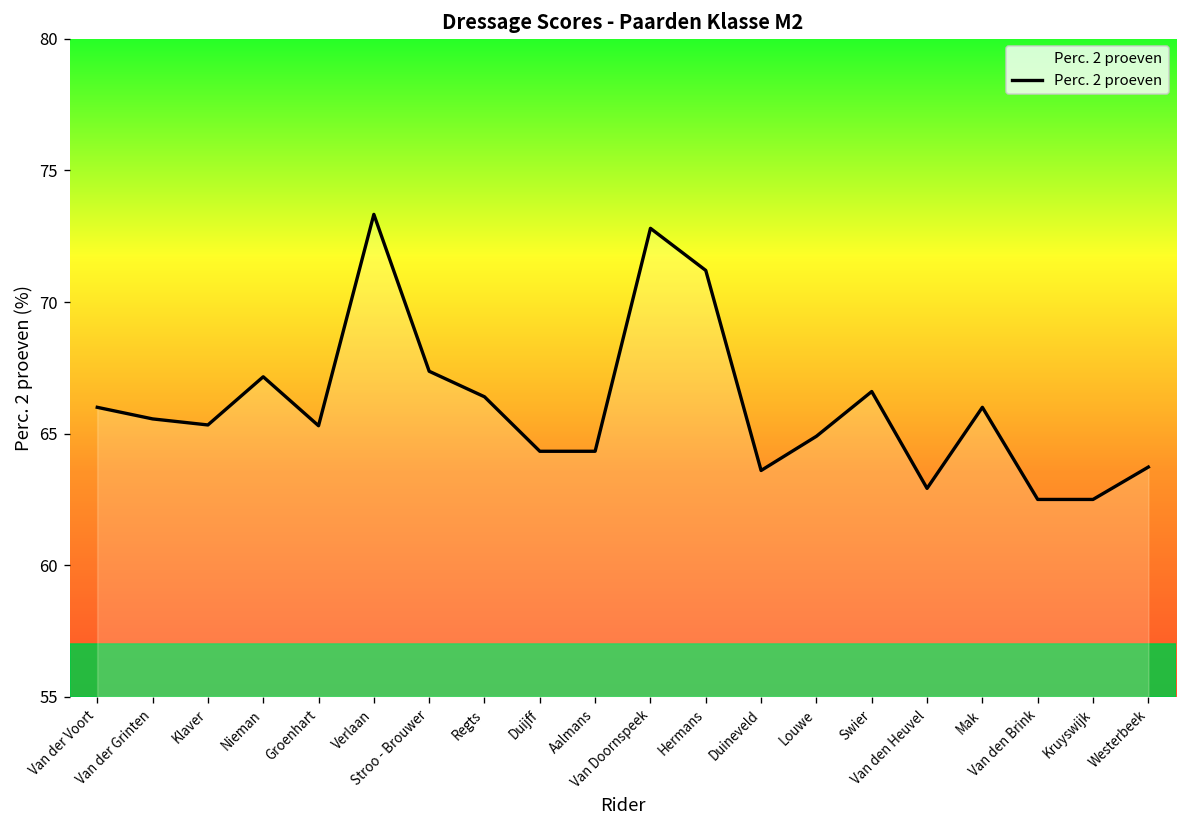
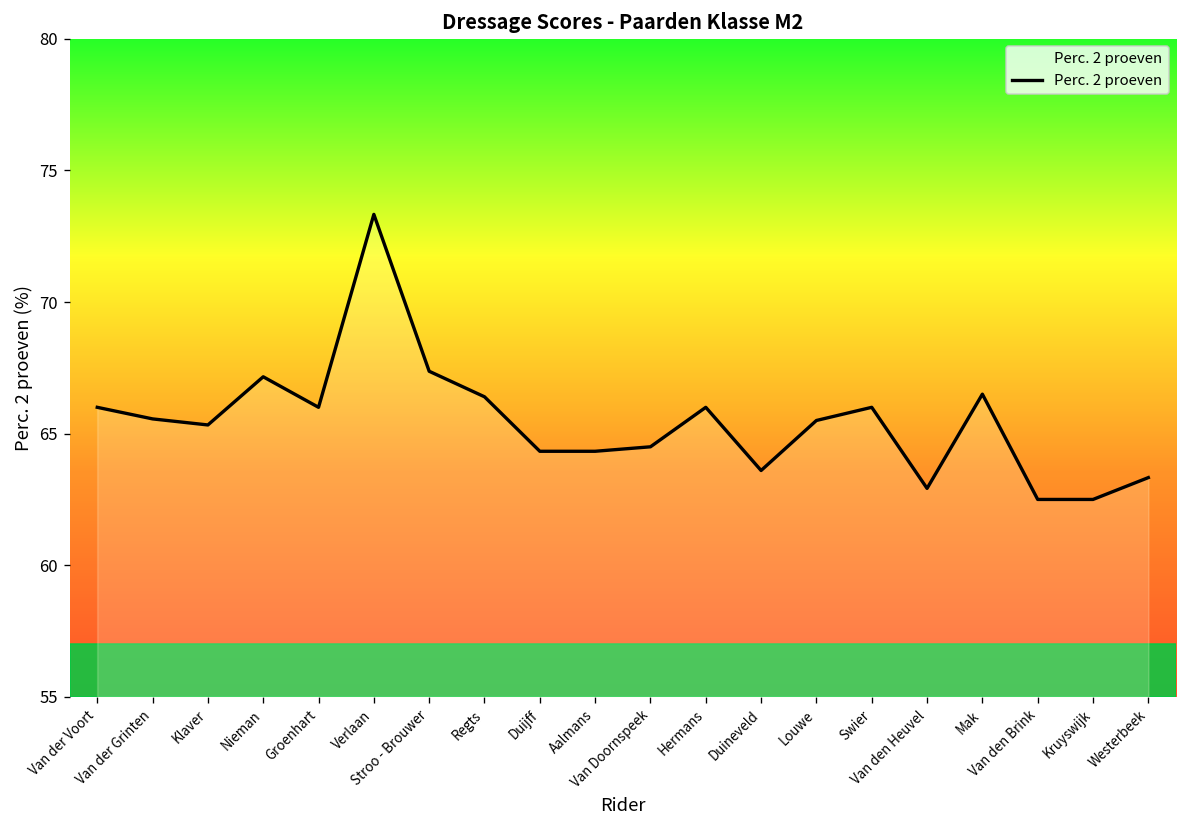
Groenhart: 65.3 -> 66.0
Van Doornspeek: 72.8 -> 64.5
Hermans: 71.2 -> 66.0
Louwe: 64.9 -> 65.5
Swier: 66.6 -> 66.0
Mak: 66.0 -> 66.5
Westerbeek: 63.7 -> 63.3
